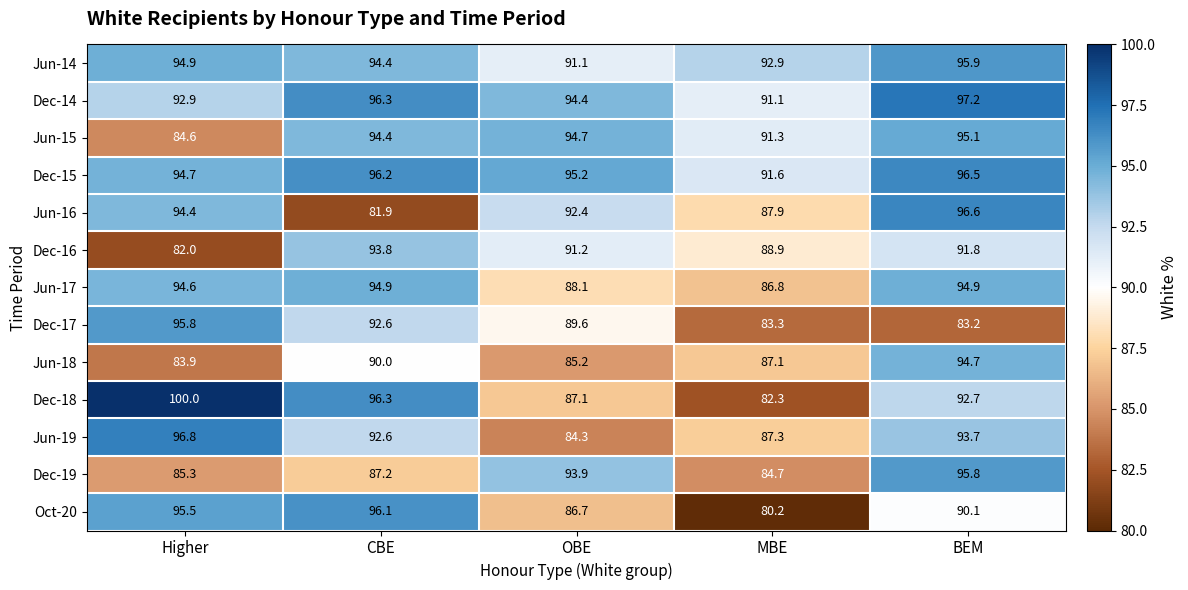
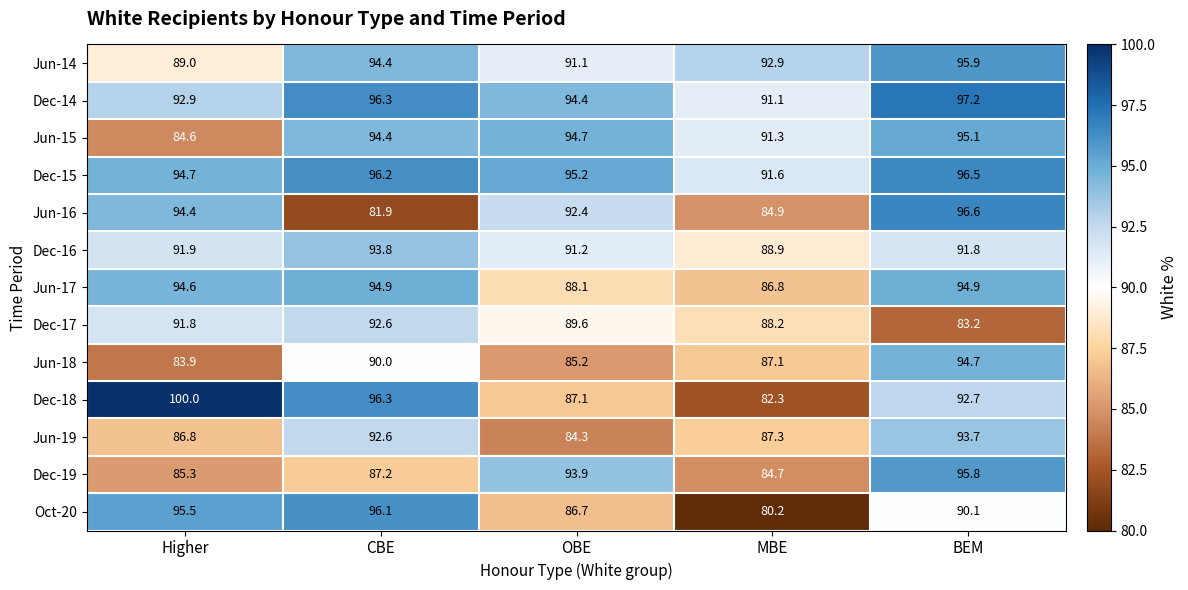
Jun-14, Higher: 94.9 -> 89.0
Jun-16, MBE: 87.9 -> 84.9
Dec-16, Higher: 82.0 -> 91.9
Dec-17, Higher: 95.8 -> 91.8
Dec-17, MBE: 83.3 -> 88.2
Jun-19, Higher: 96.8 -> 86.8
